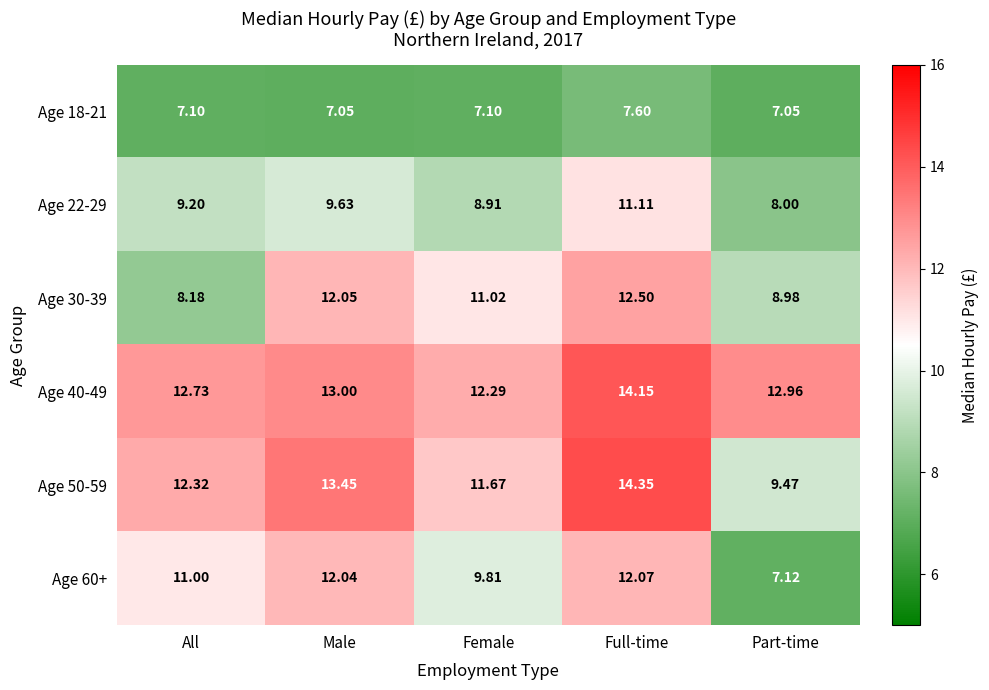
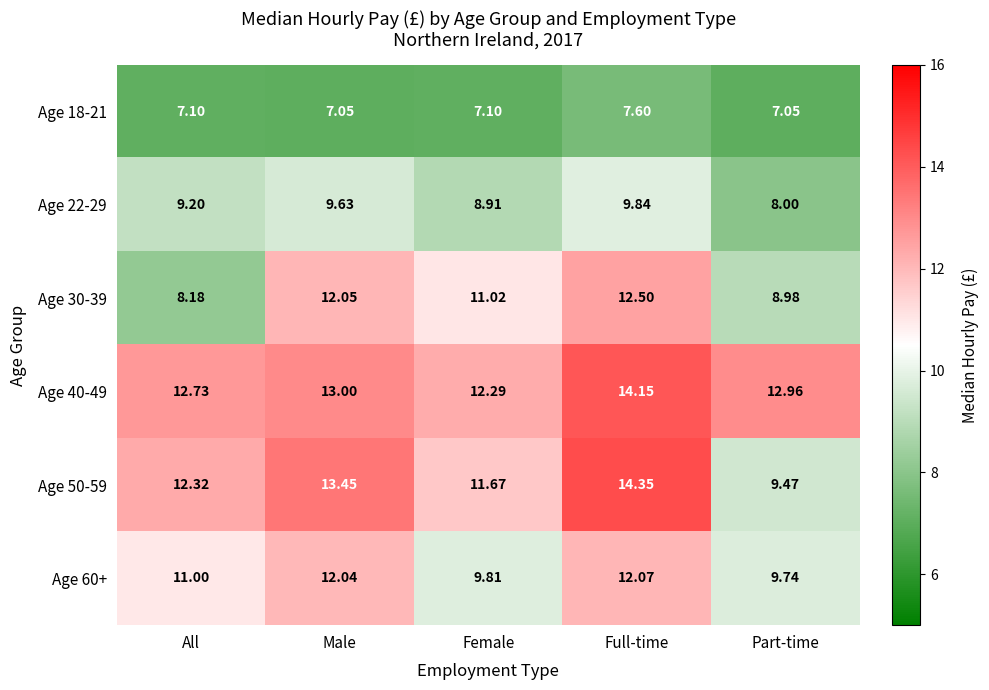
Age 22-29, Full-time: 11.11 -> 9.84
Age 60+, Part-time: 7.12 -> 9.74
